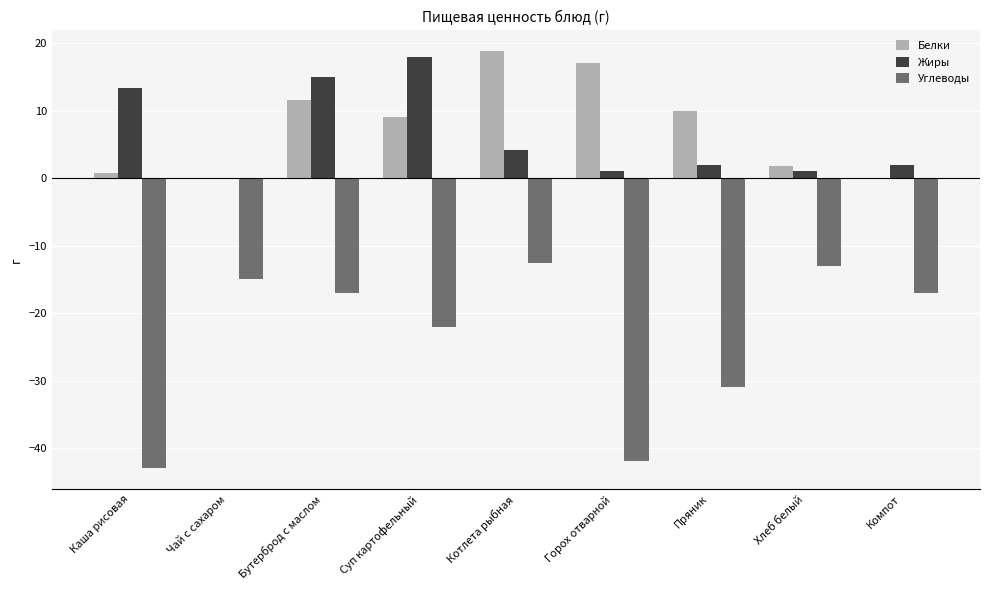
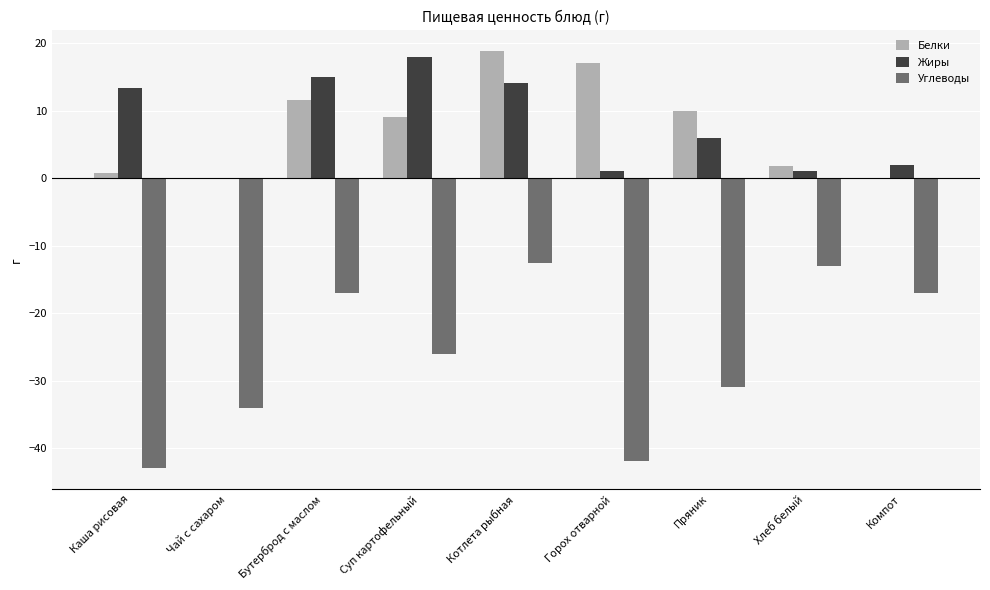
Углеводы, Чай с сахаром: -15 -> -34
Углеводы, Суп картофельный: -22 -> -26
Жиры, Котлета рыбная: 4 -> 14
Жиры, Пряник: 2 -> 6
